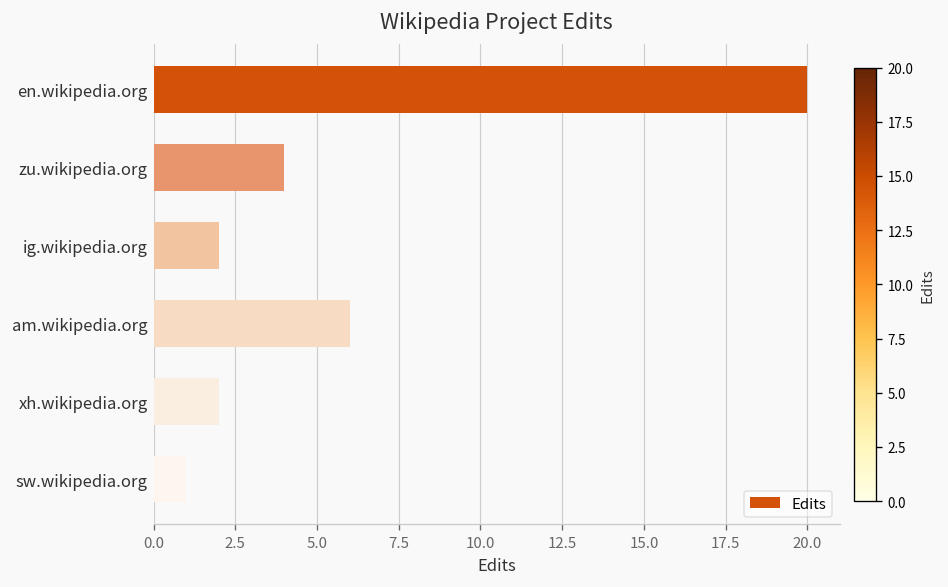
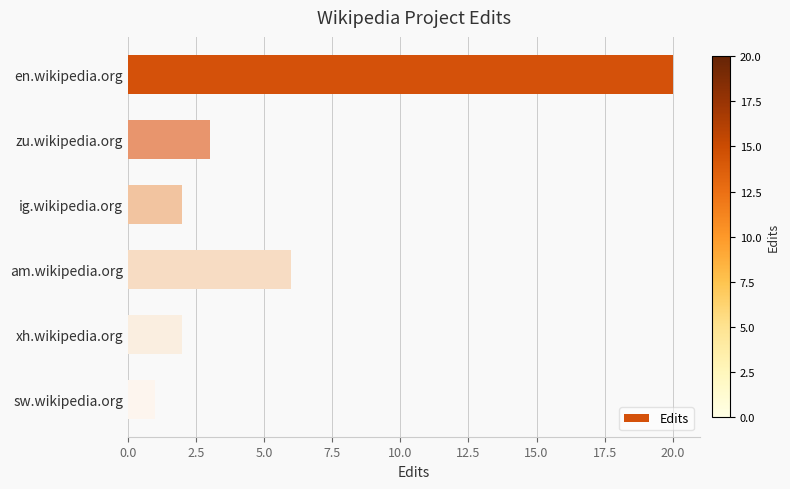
zu.wikipedia.org: 4 -> 3
